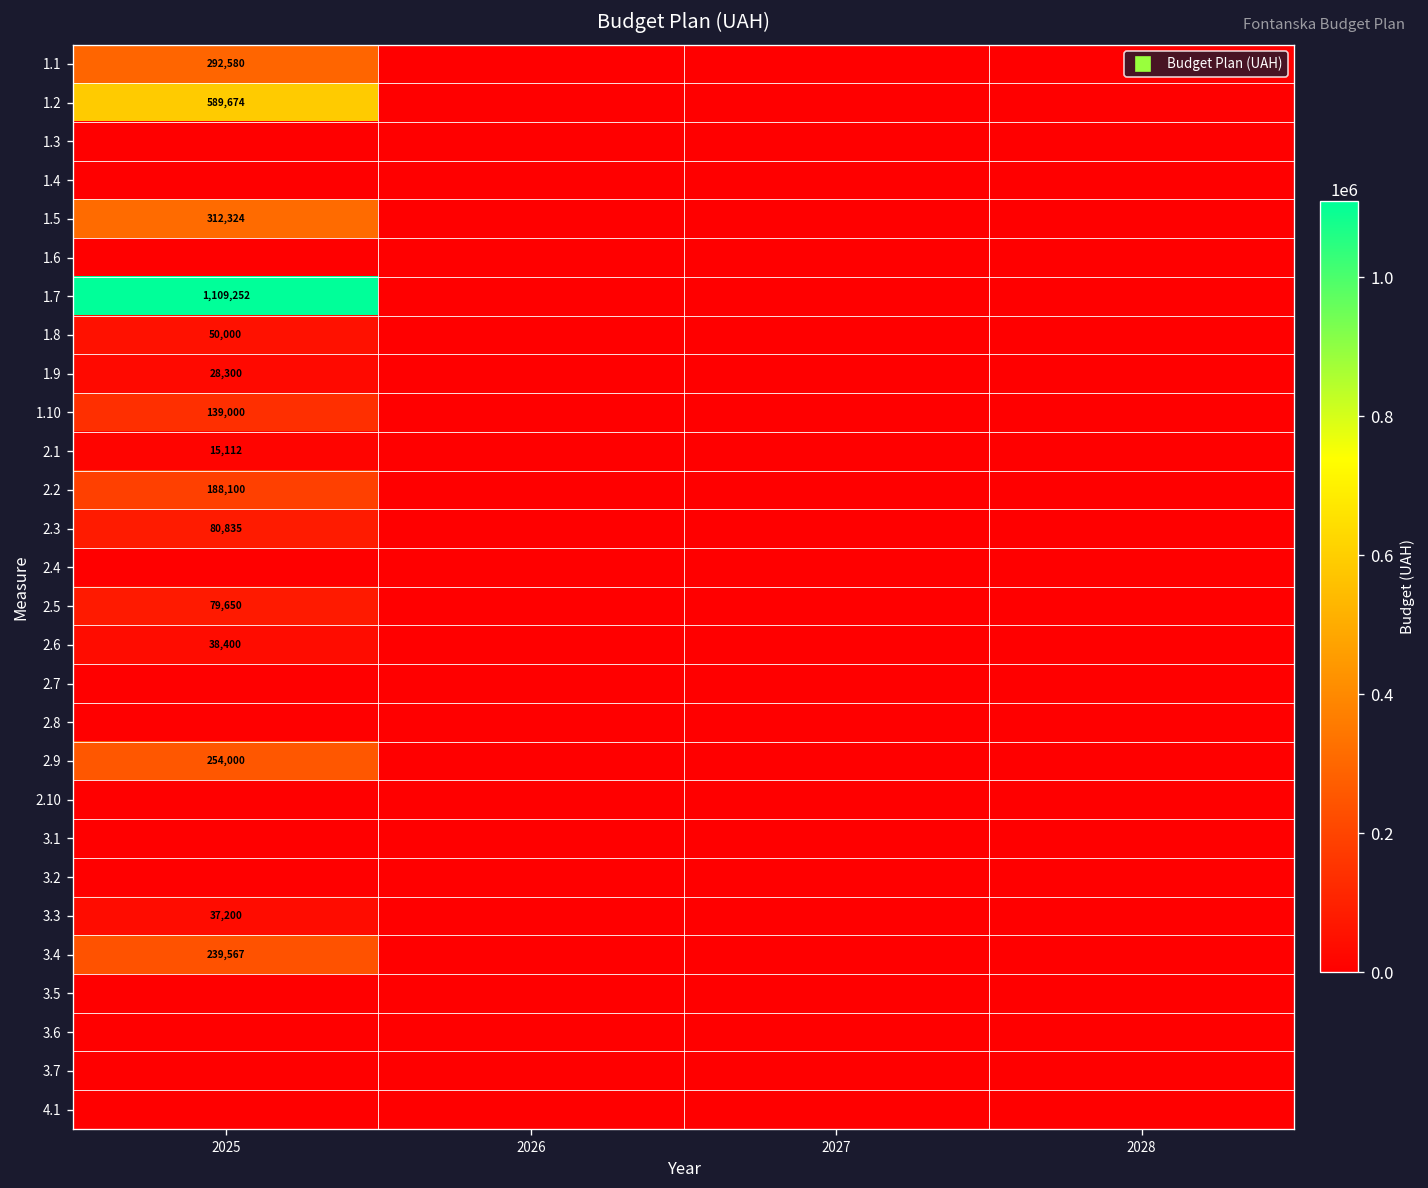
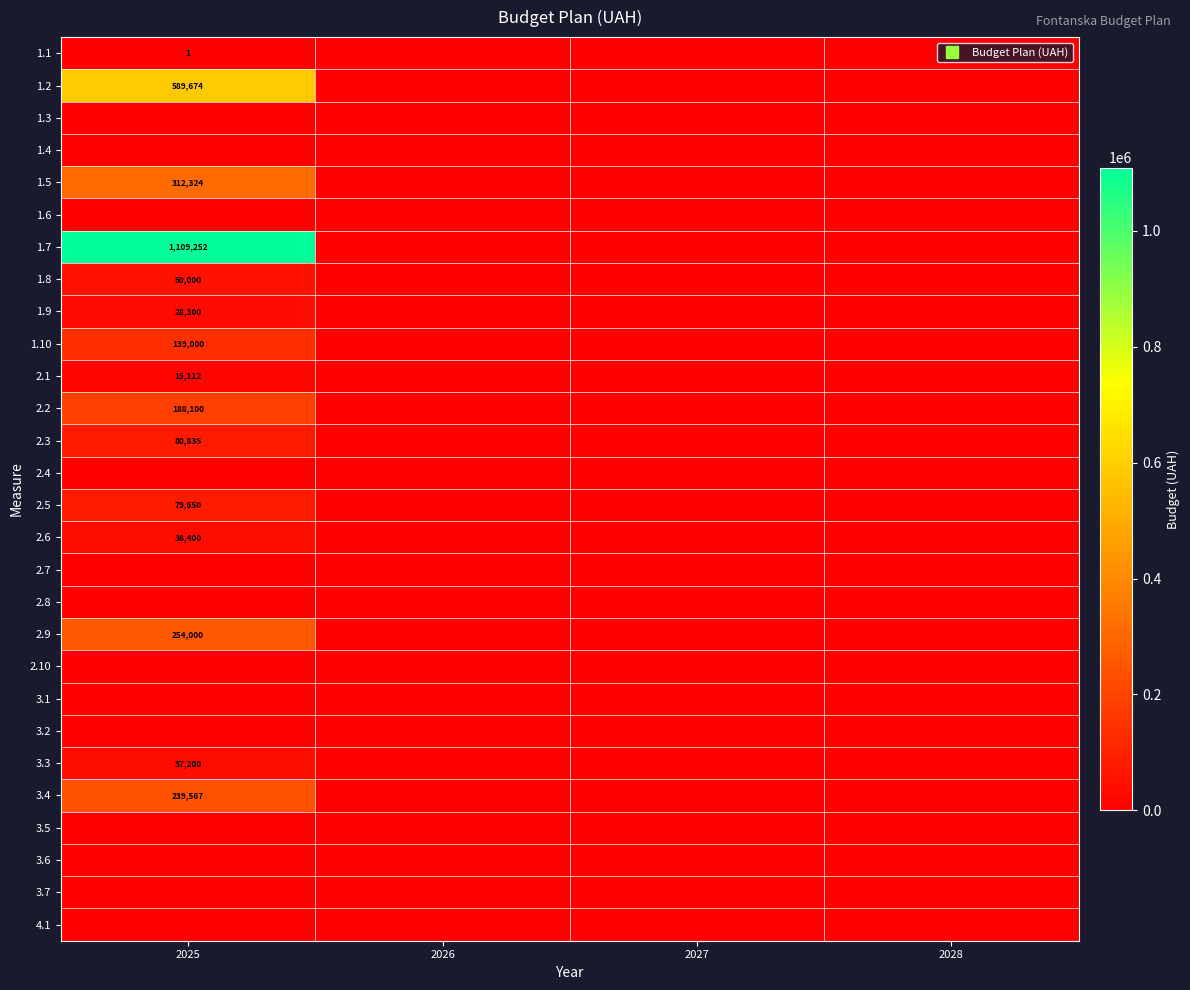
1.1, 2025: 292,580 -> 1
